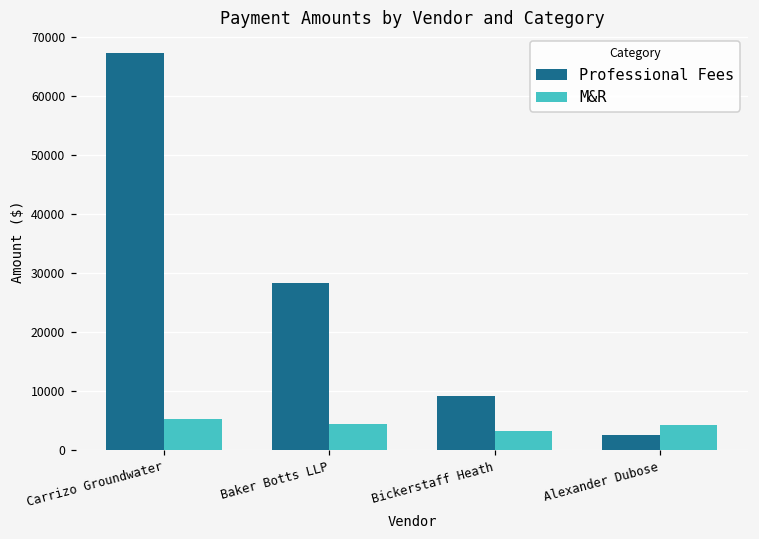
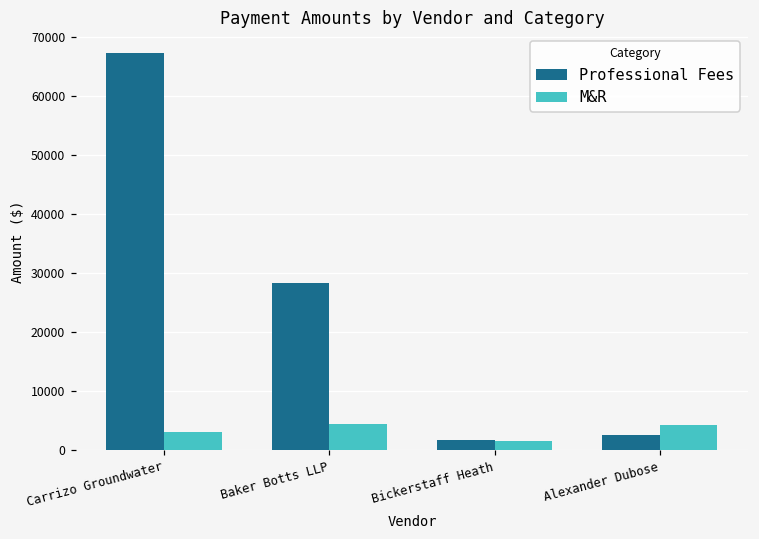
M&R, Carrizo Groundwater: 5000 -> 3000
Professional Fees, Bickerstaff Heath: 9000 -> 2000
M&R, Bickerstaff Heath: 3000 -> 2000
